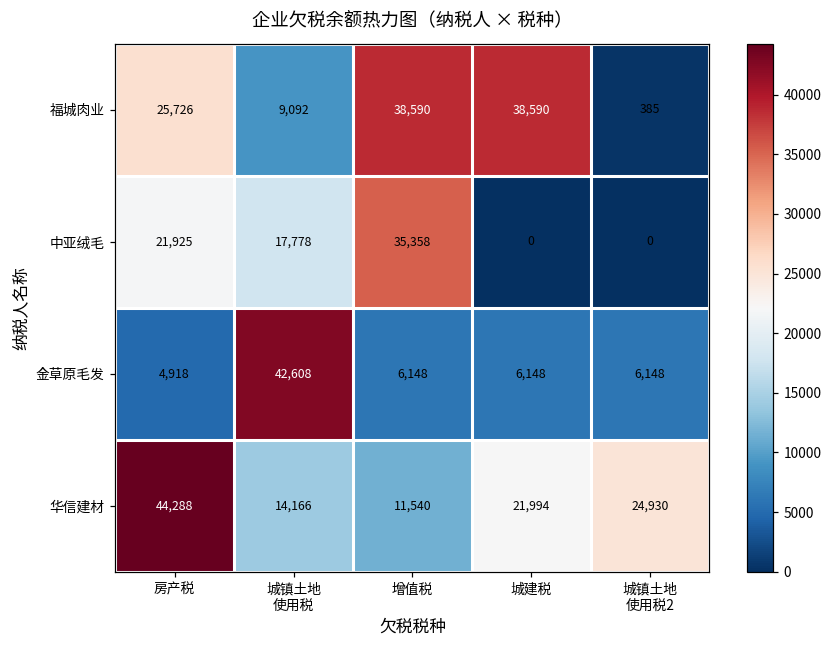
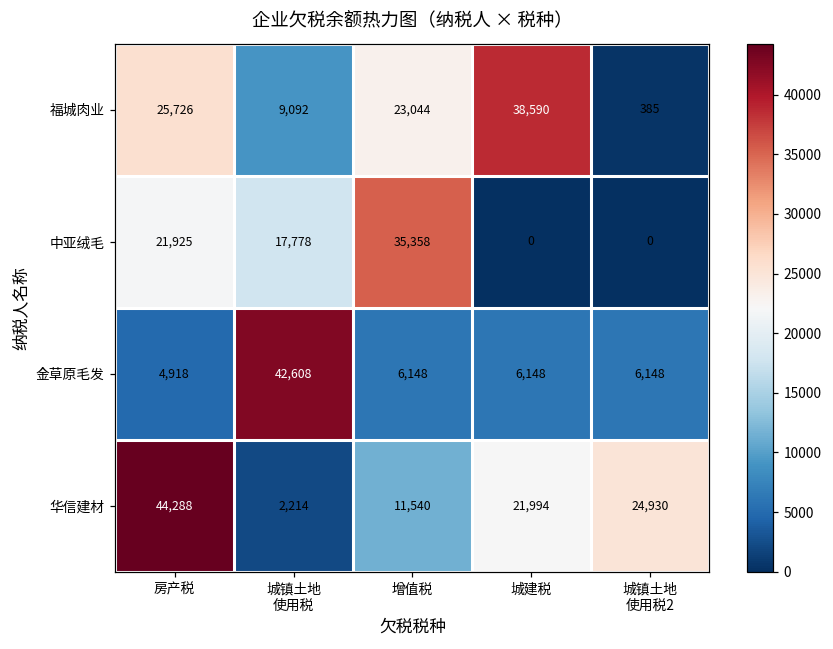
福城肉业, 增值税: 38,590 -> 23,044
华信建材, 城镇土地 使用税: 14,166 -> 2,214
